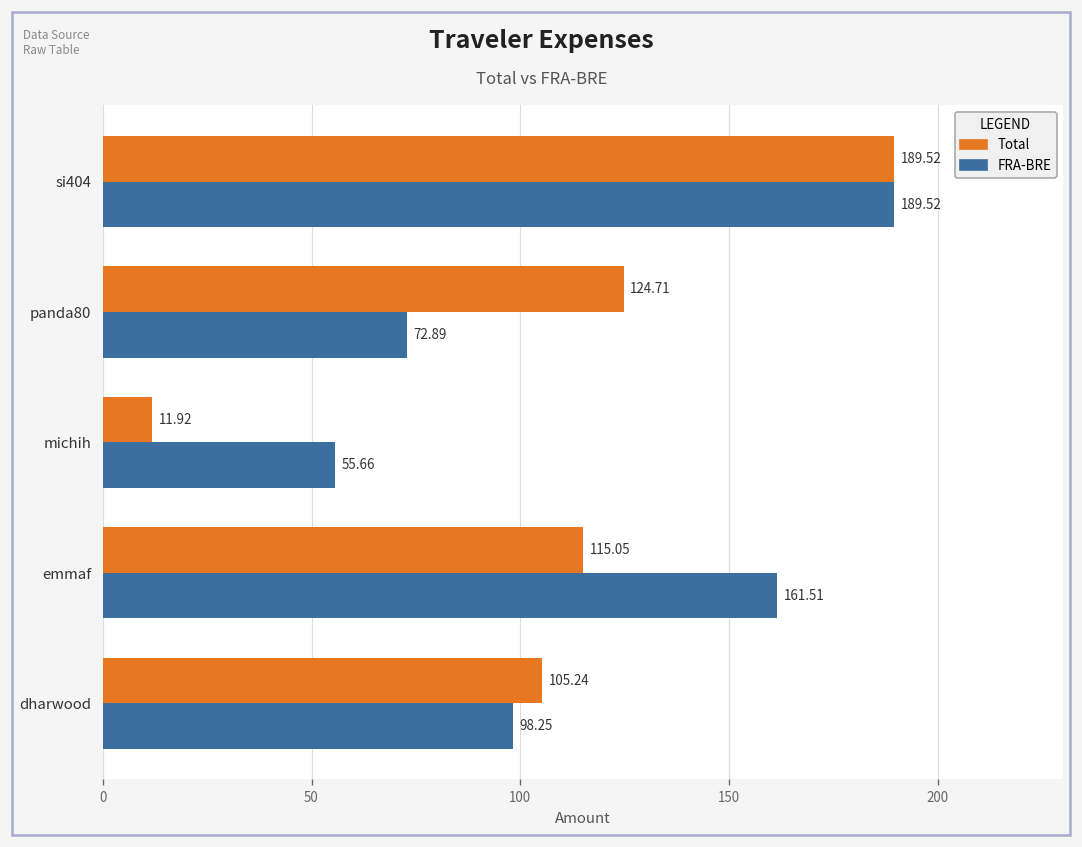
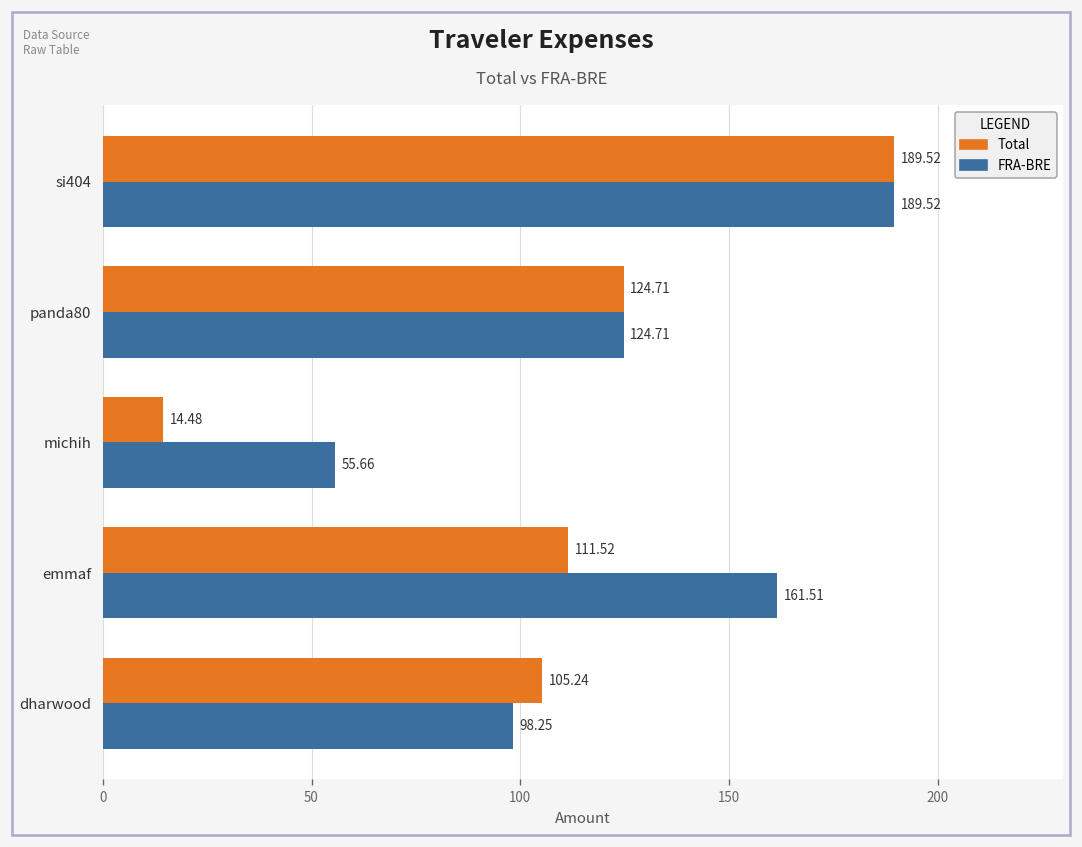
FRA-BRE, panda80: 72.89 -> 124.71
Total, michih: 11.92 -> 14.48
Total, emmaf: 115.05 -> 111.52
